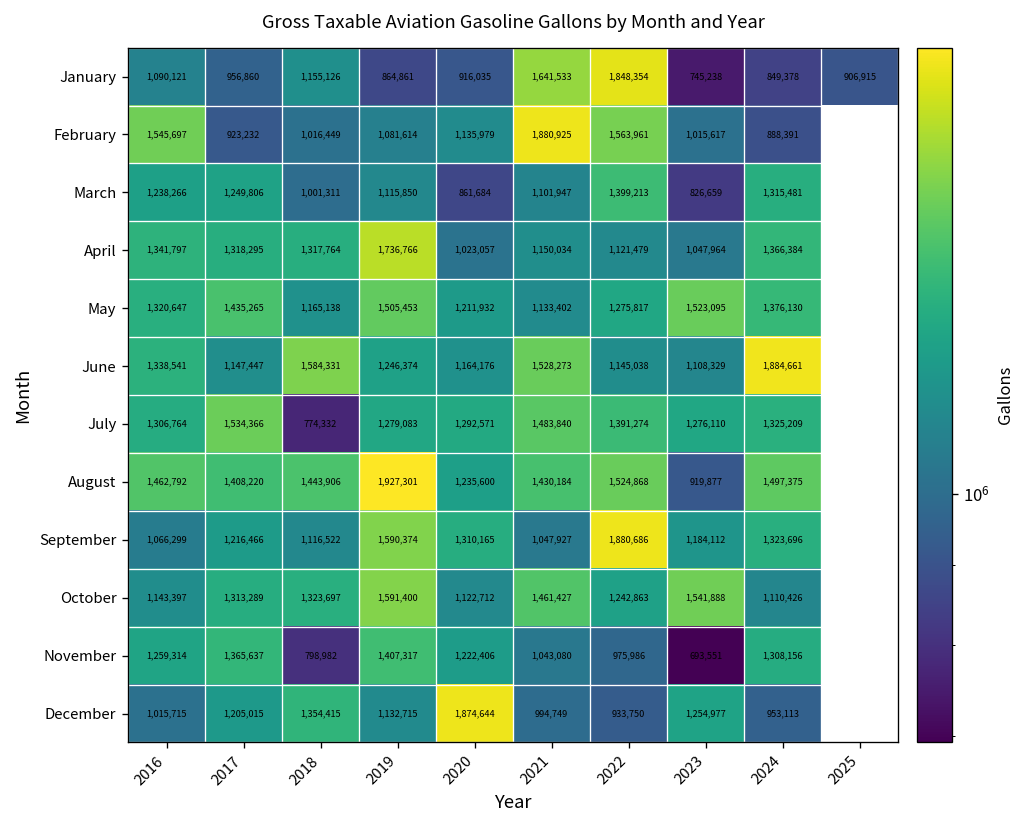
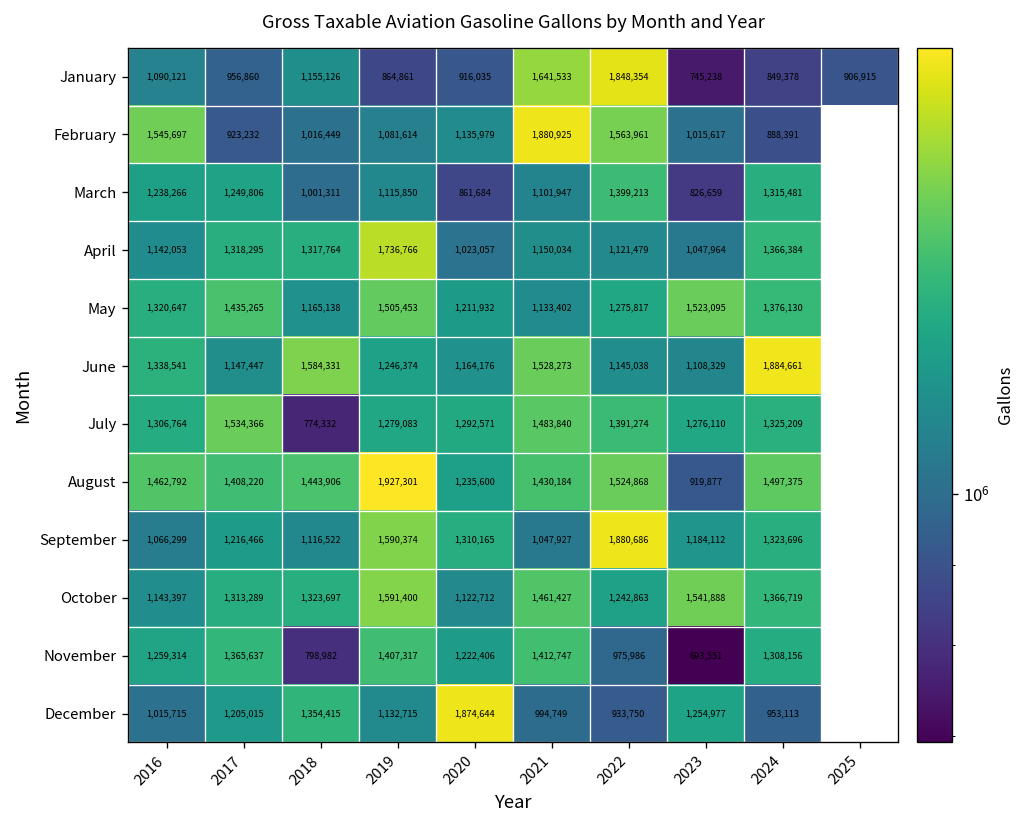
April, 2016: 1,341,797 -> 1,142,053
October, 2024: 1,110,426 -> 1,366,719
November, 2021: 1,043,080 -> 1,412,747
